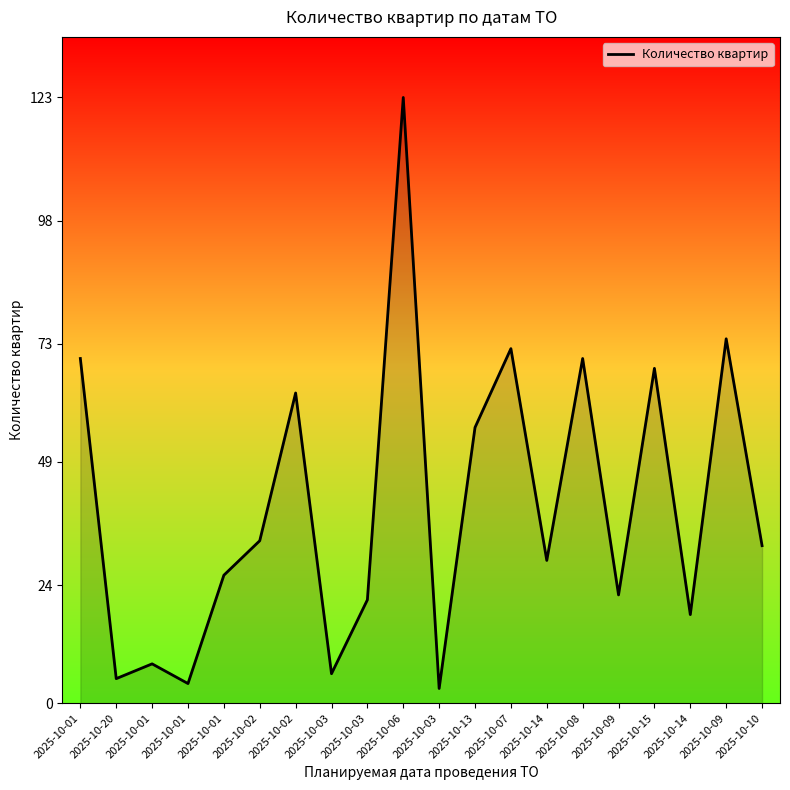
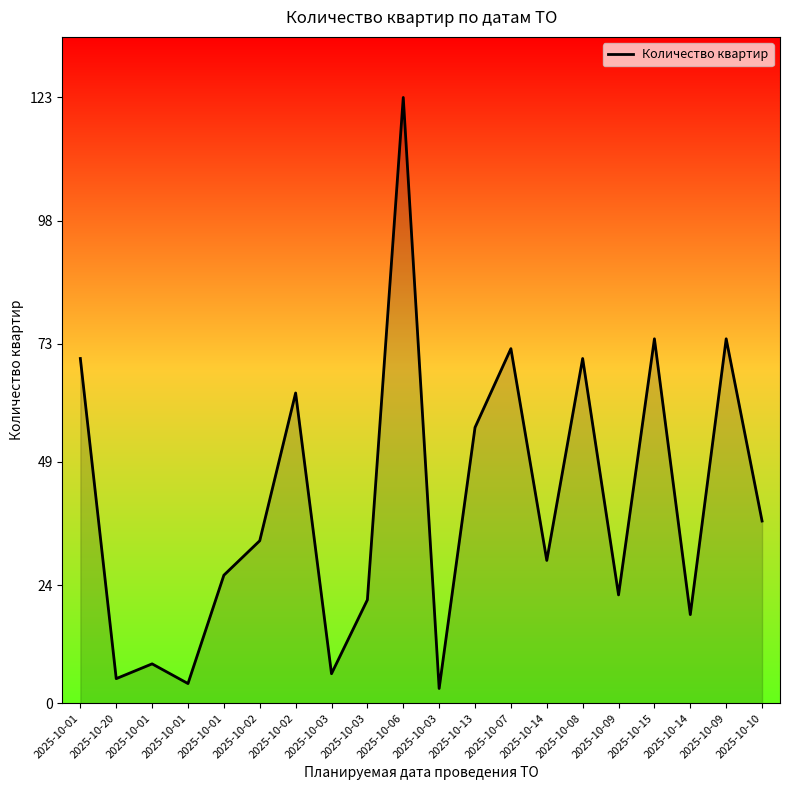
2025-10-15: 68 -> 74
2025-10-10: 32 -> 37
